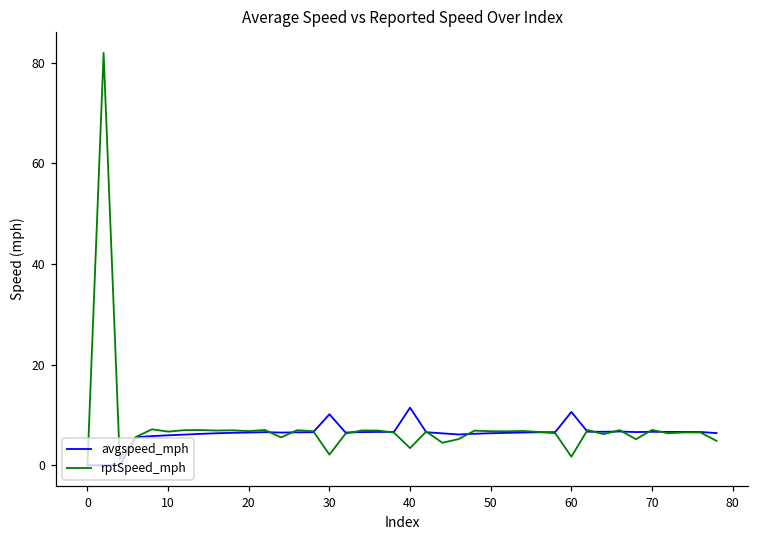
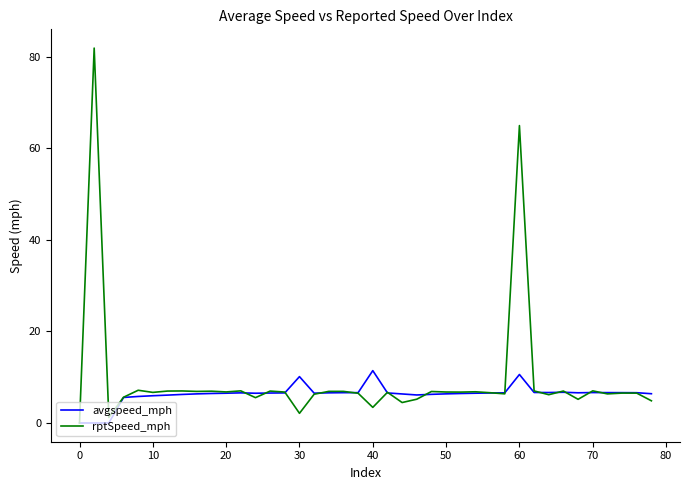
rptSpeed_mph, 60: 2 -> 65
